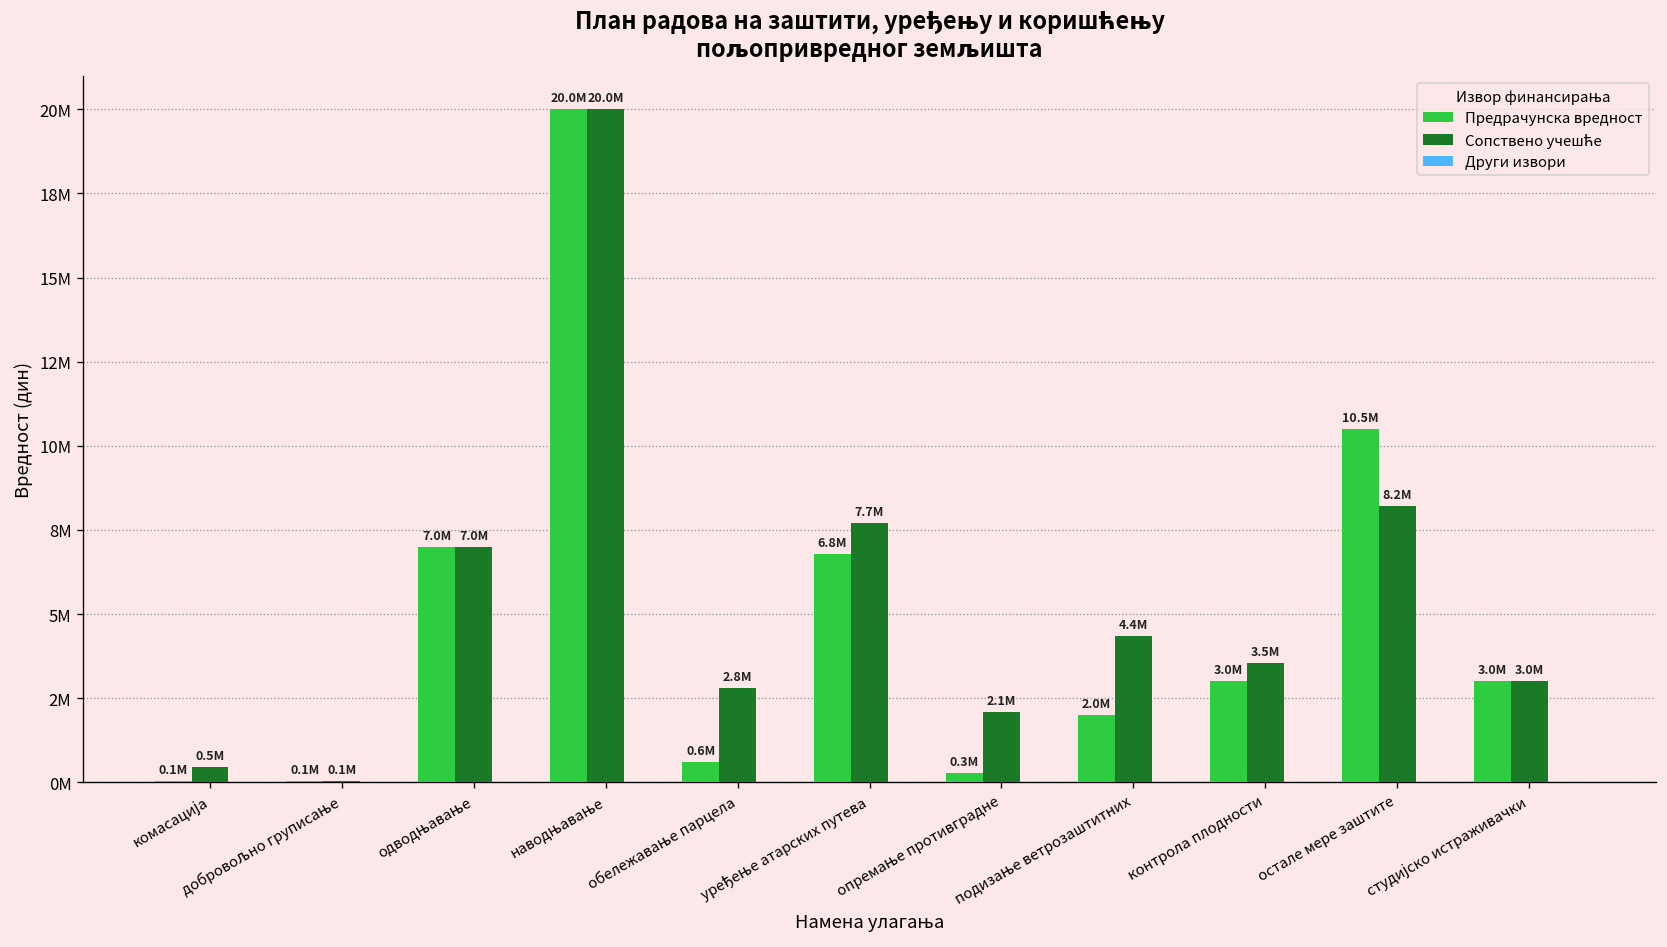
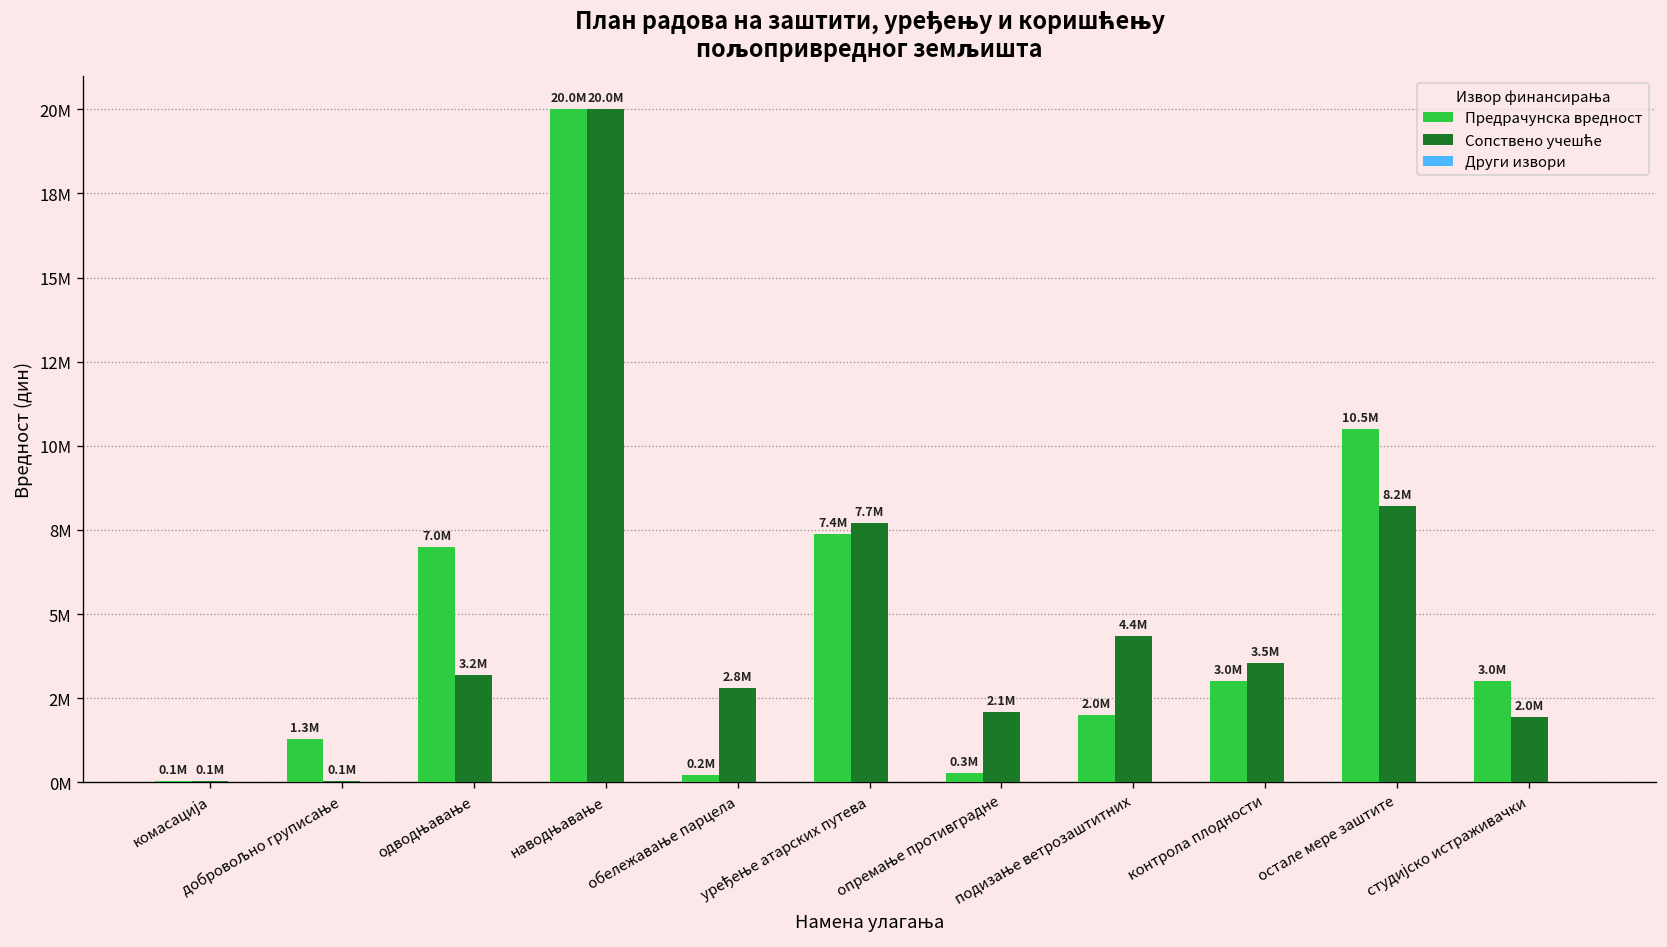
Сопствено учешће, комасација: 0.5M -> 0.1M
Предрачунска вредност, добровољно груписање: 0.1M -> 1.3M
Сопствено учешће, одводњавање: 7.0M -> 3.2M
Предрачунска вредност, обележавање парцела: 0.6M -> 0.2M
Предрачунска вредност, уређење атарских путева: 6.8M -> 7.4M
Сопствено учешће, студијско истраживачки: 3.0M -> 2.0M
